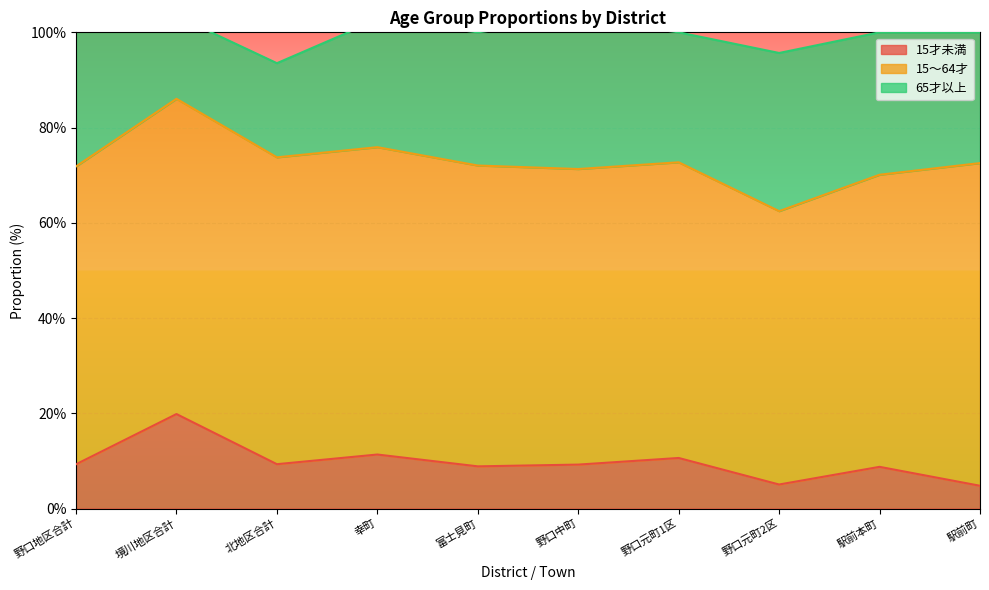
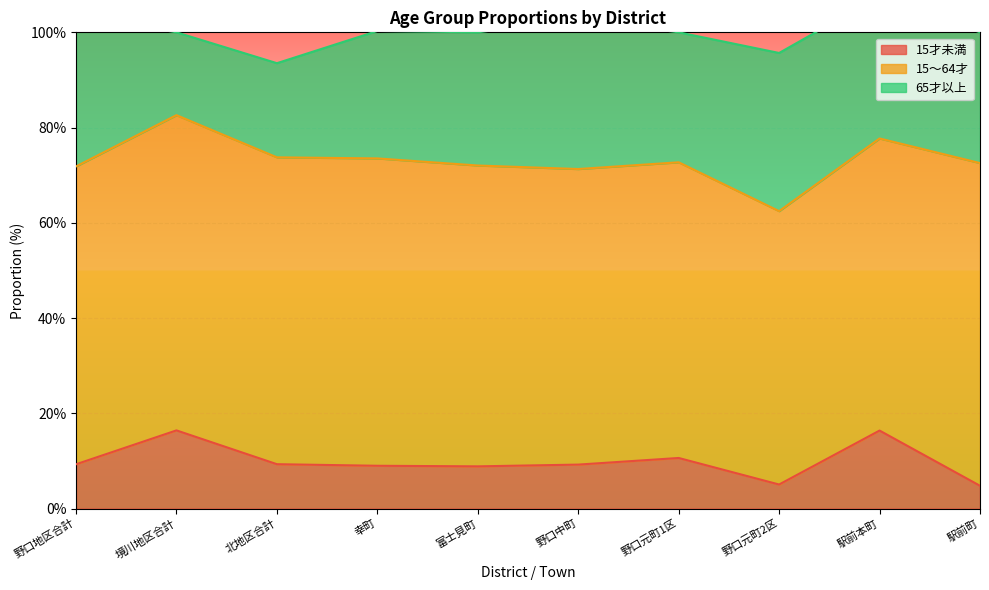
15才未満, 境川地区合計: 20% -> 16%
15才未満, 幸町: 11% -> 9%
15才未満, 駅前本町: 9% -> 16%
